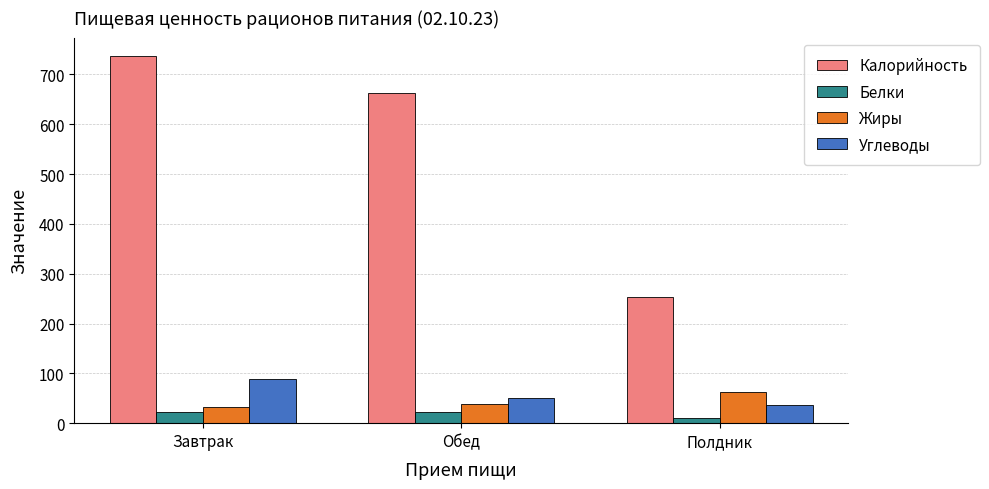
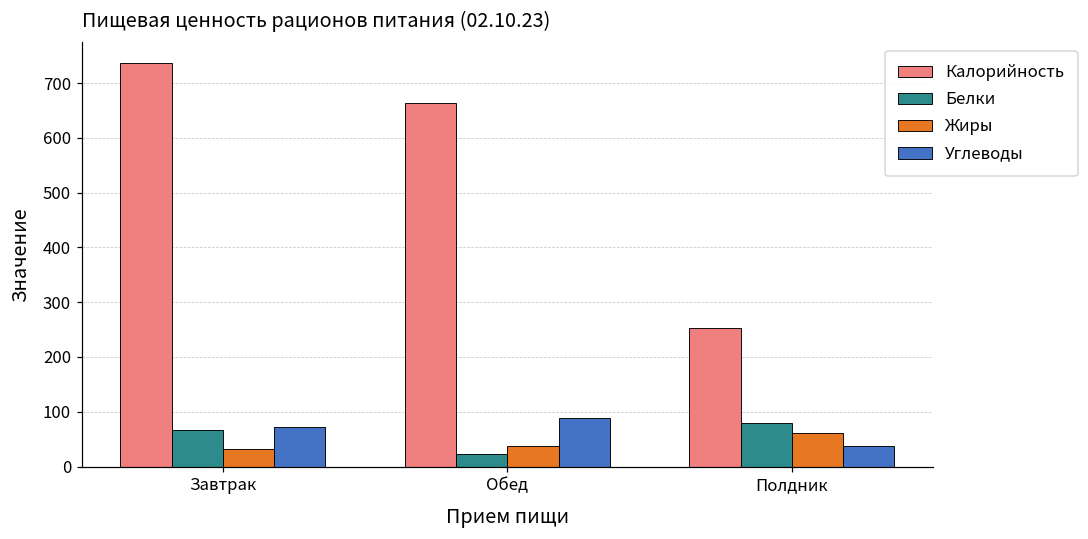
Белки, Завтрак: 20 -> 70
Углеводы, Завтрак: 90 -> 70
Углеводы, Обед: 50 -> 90
Белки, Полдник: 10 -> 80
